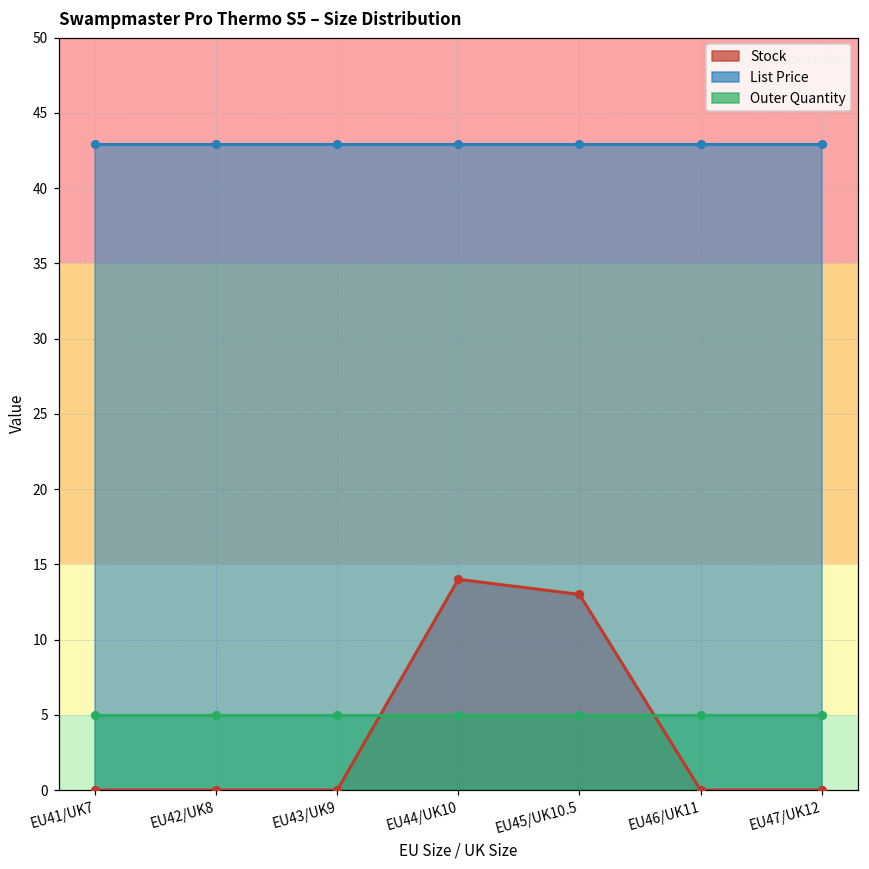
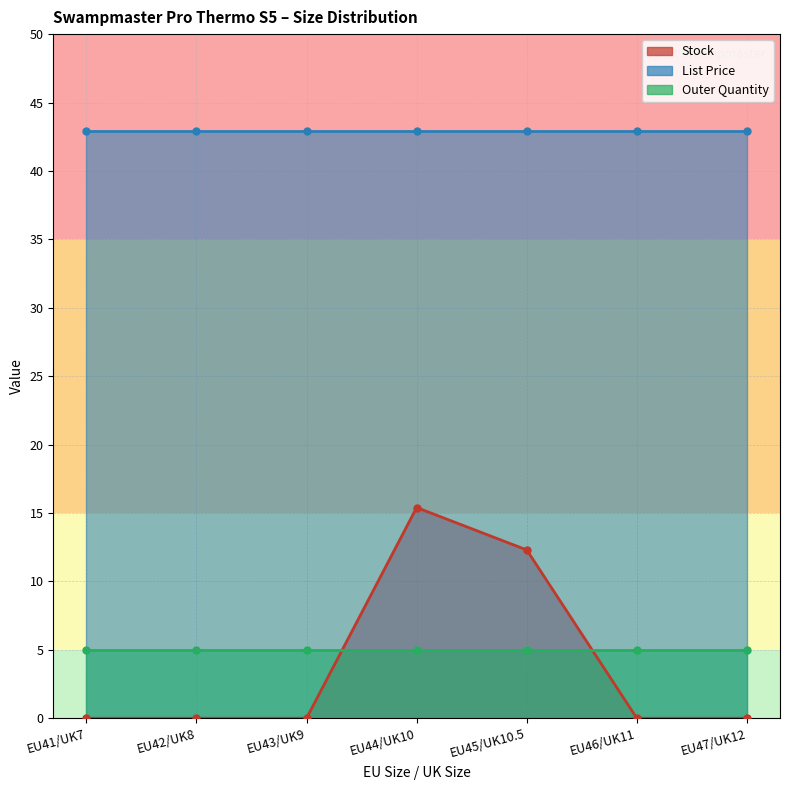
Stock, EU44/UK10: 14.0 -> 15.4
Stock, EU45/UK10.5: 13.0 -> 12.3
